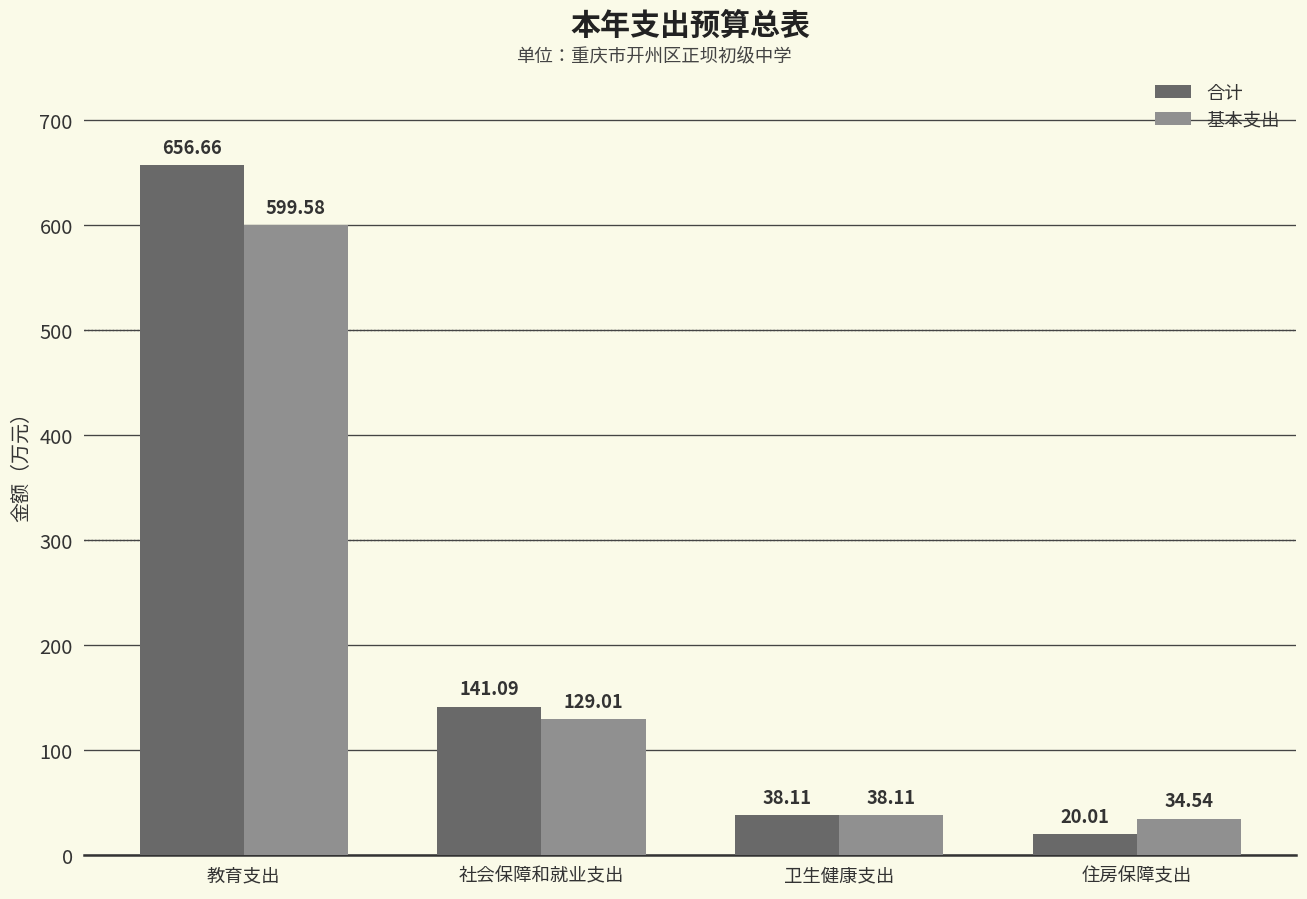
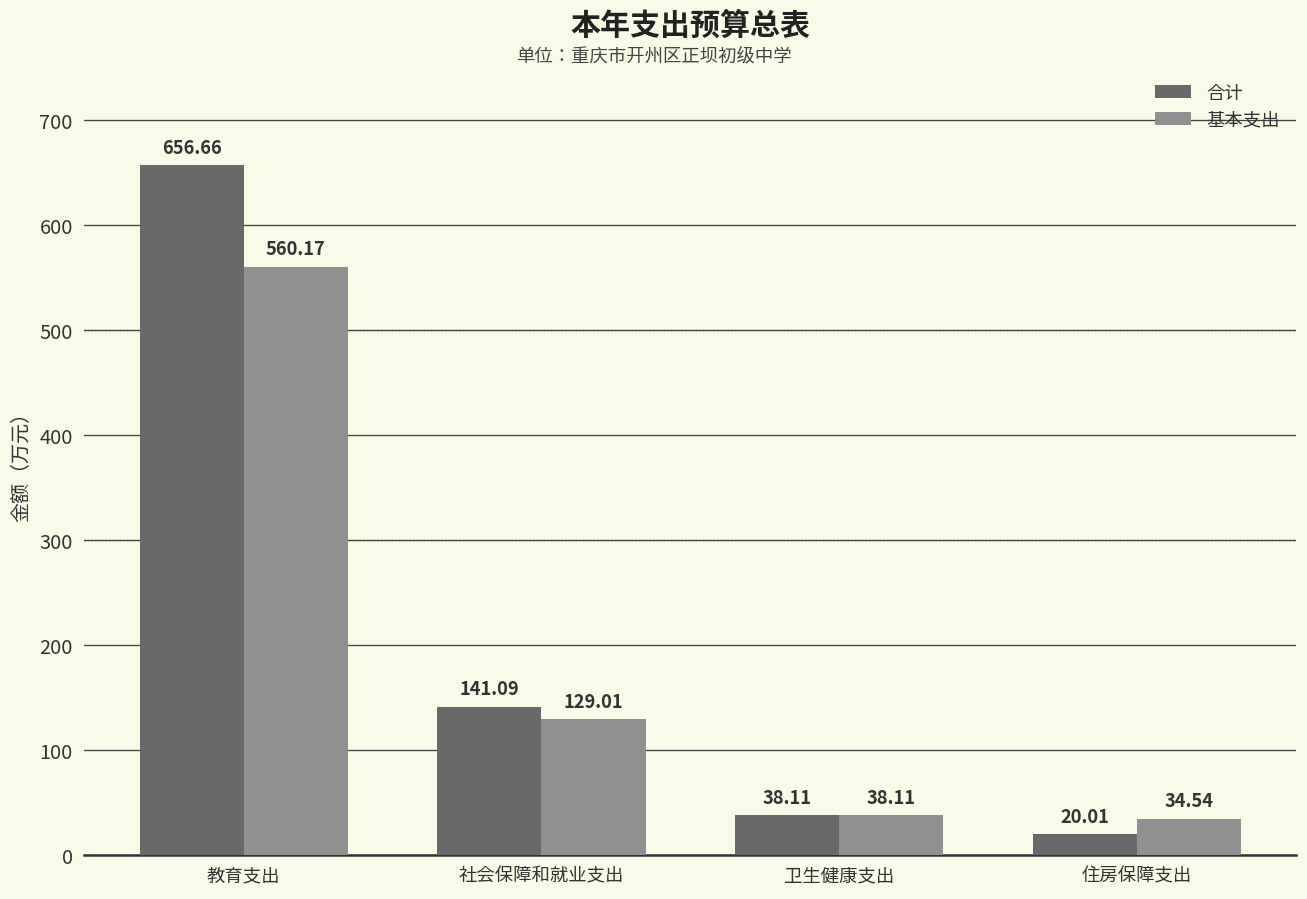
基本支出, 教育支出: 599.58 -> 560.17
